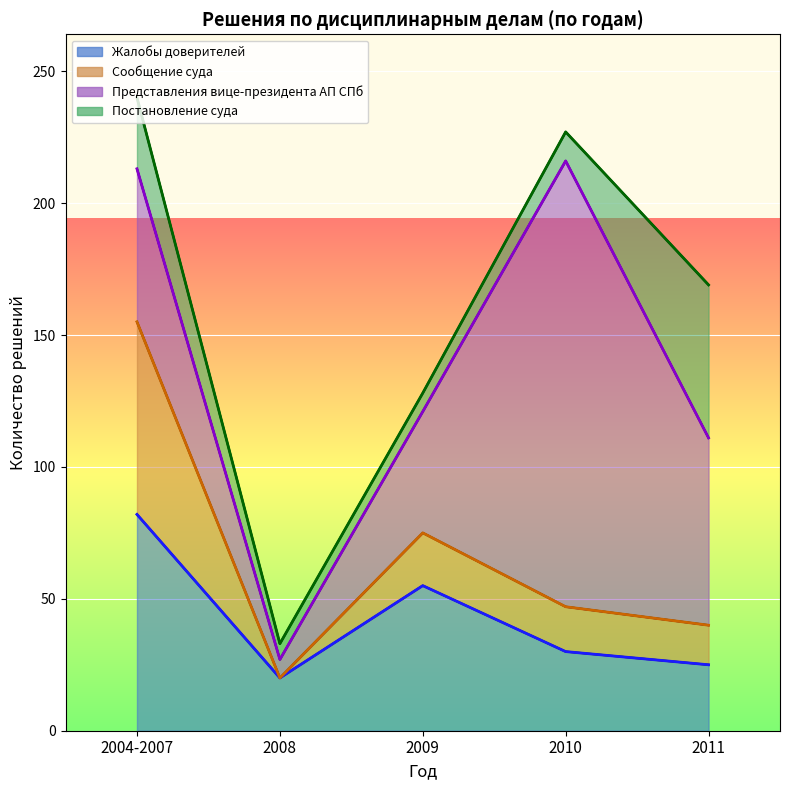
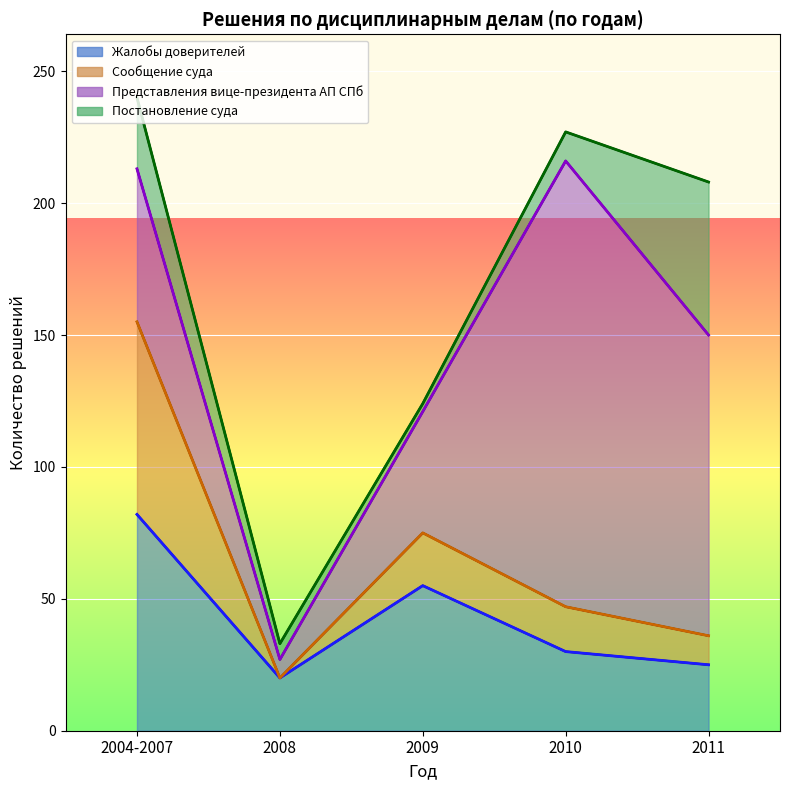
Постановление суда, 2009: 7 -> 3
Сообщение суда, 2011: 15 -> 11
Представления вице-президента АП СПб, 2011: 71 -> 114
